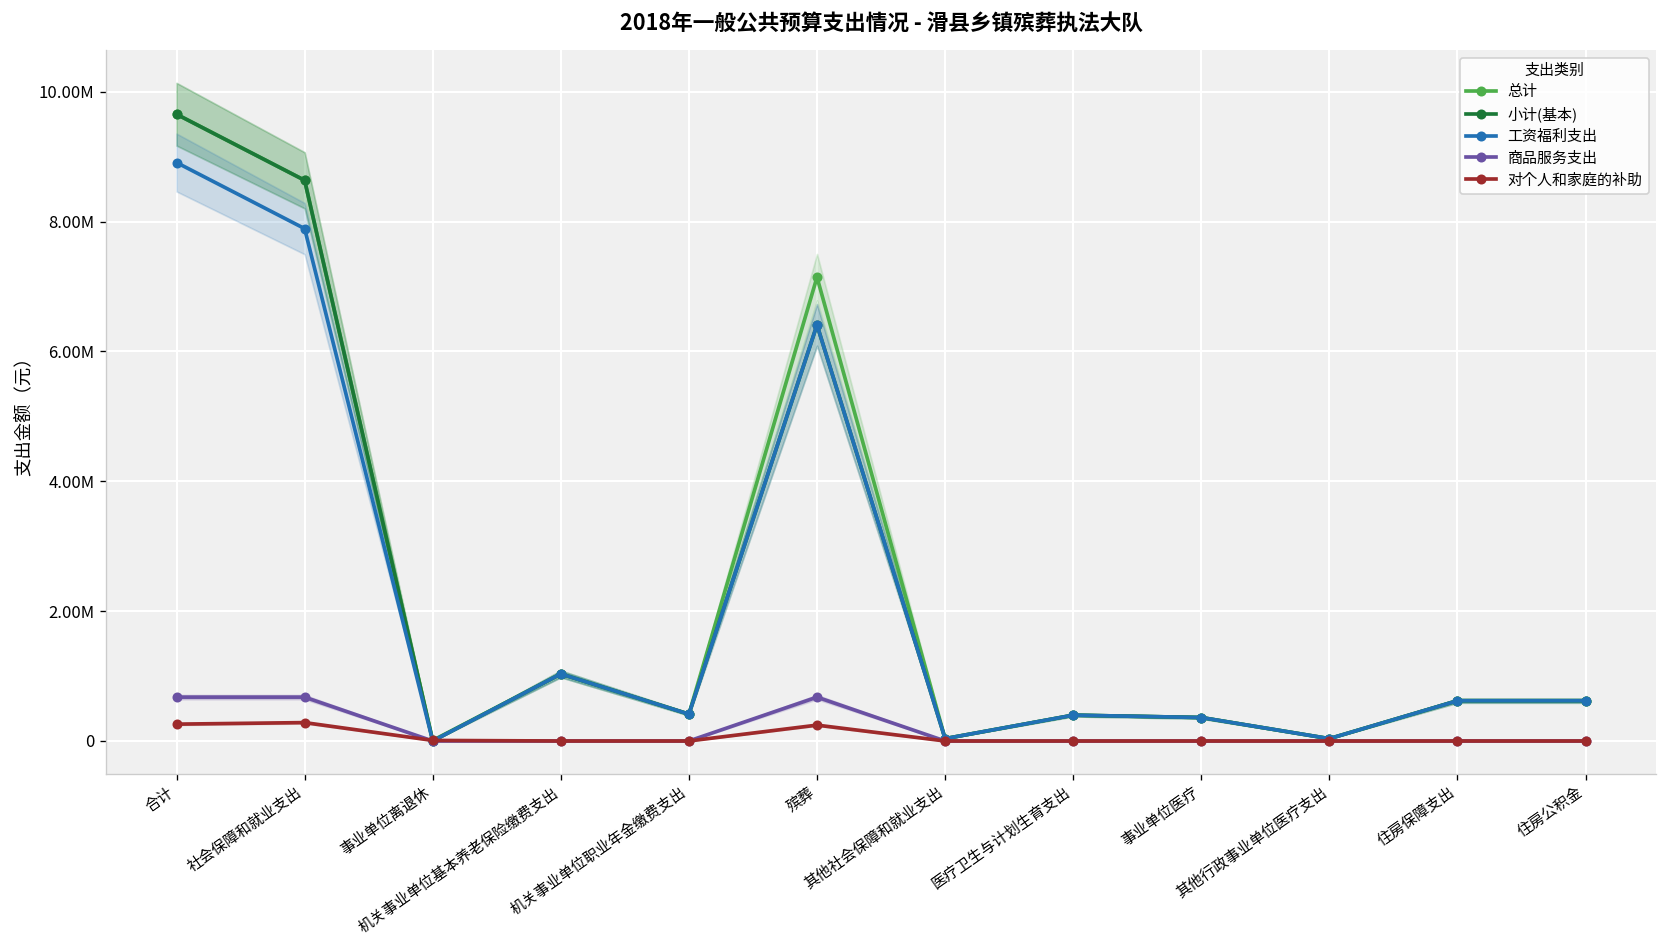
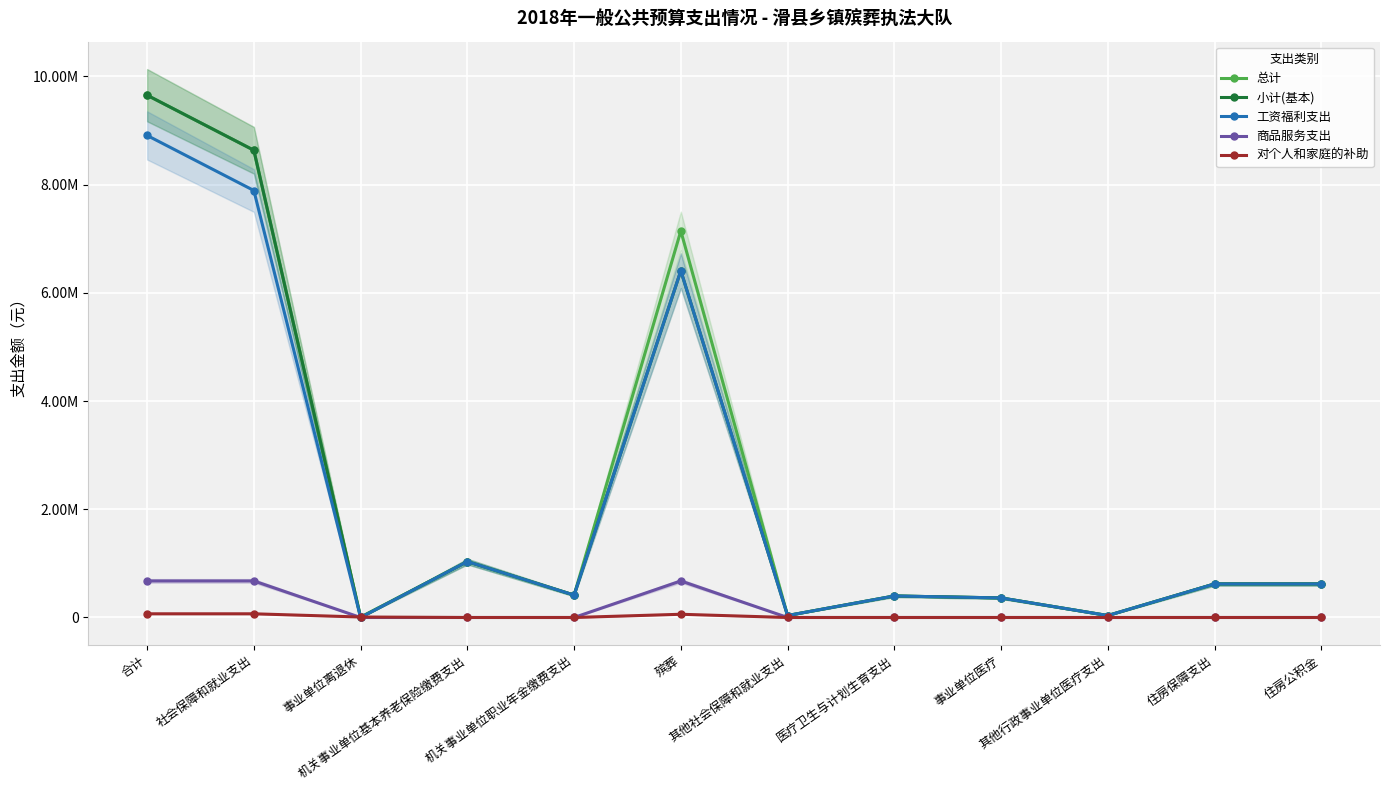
对个人和家庭的补助, 合计: 300000 -> 100000
对个人和家庭的补助, 社会保障和就业支出: 300000 -> 100000
对个人和家庭的补助, 殡葬: 200000 -> 100000
